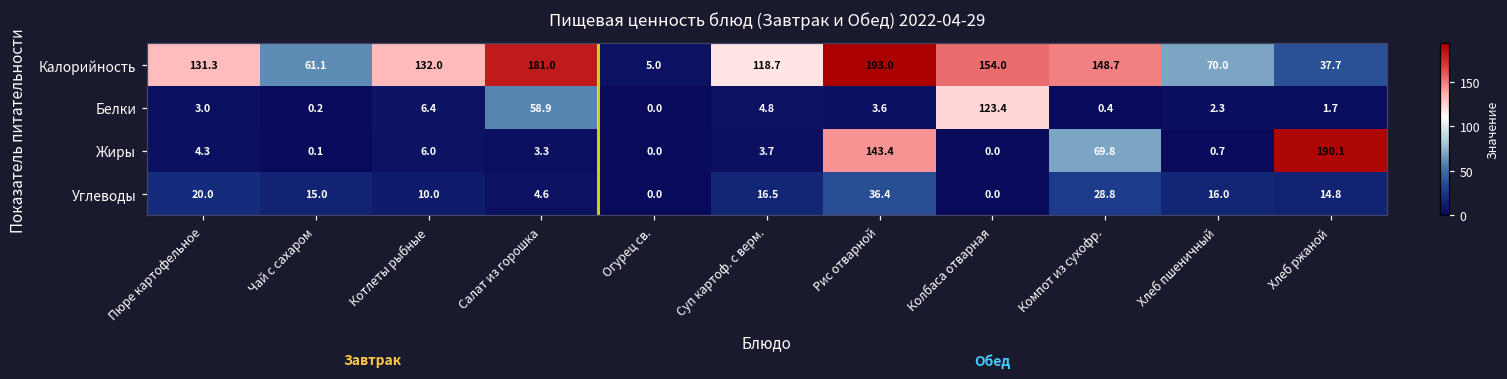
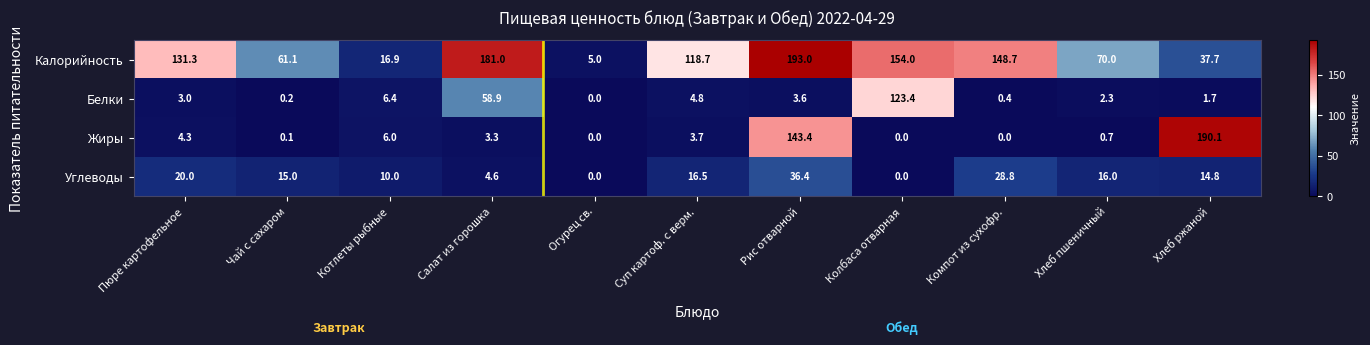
Калорийность, Котлеты рыбные: 132.0 -> 16.9
Жиры, Компот из сухофр.: 69.8 -> 0.0
